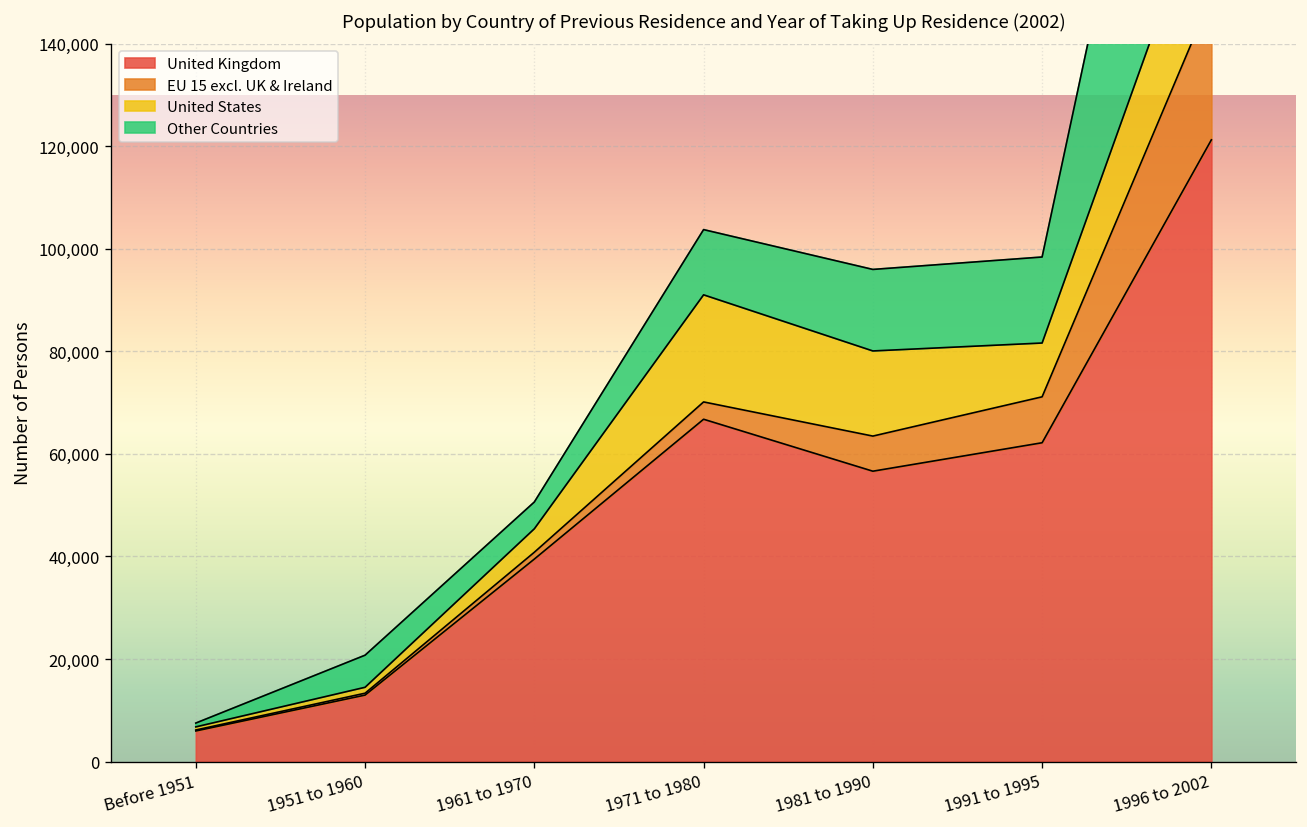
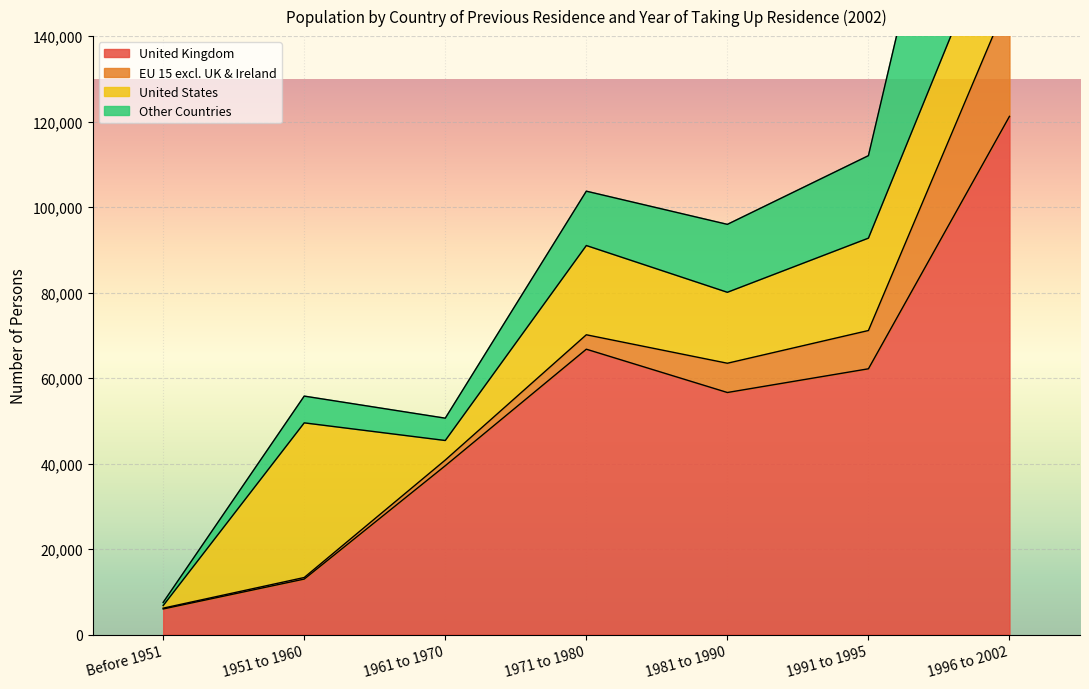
United States, 1951 to 1960: 1,000 -> 36,000
United States, 1991 to 1995: 10,000 -> 22,000
Other Countries, 1991 to 1995: 17,000 -> 19,000
